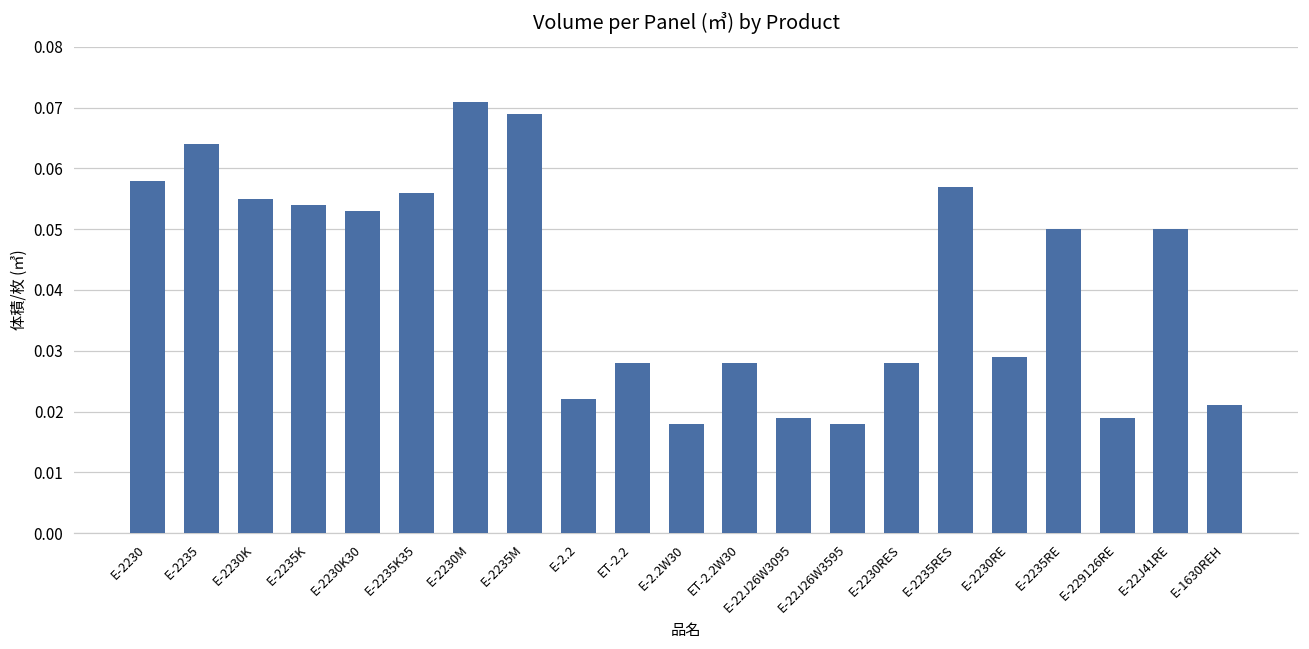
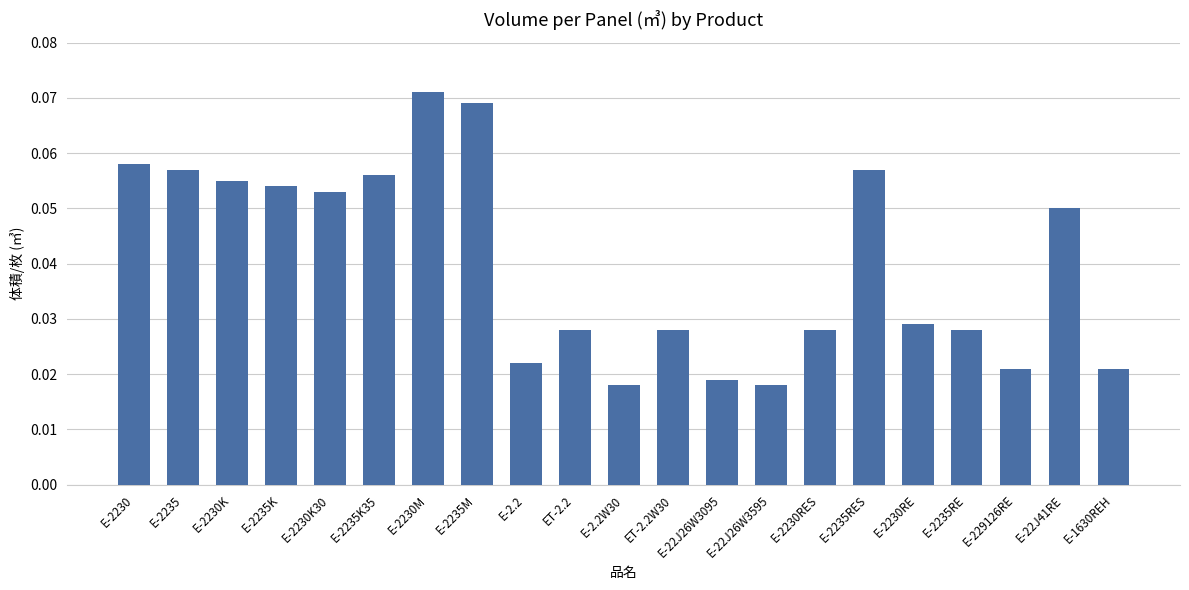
E-2235: 0.064 -> 0.057
E-2235RE: 0.050 -> 0.028
E-229126RE: 0.019 -> 0.021
